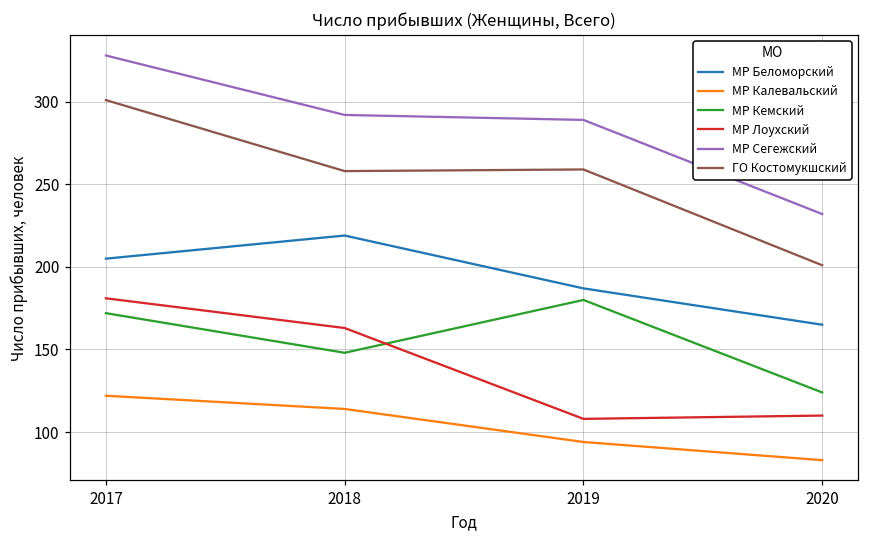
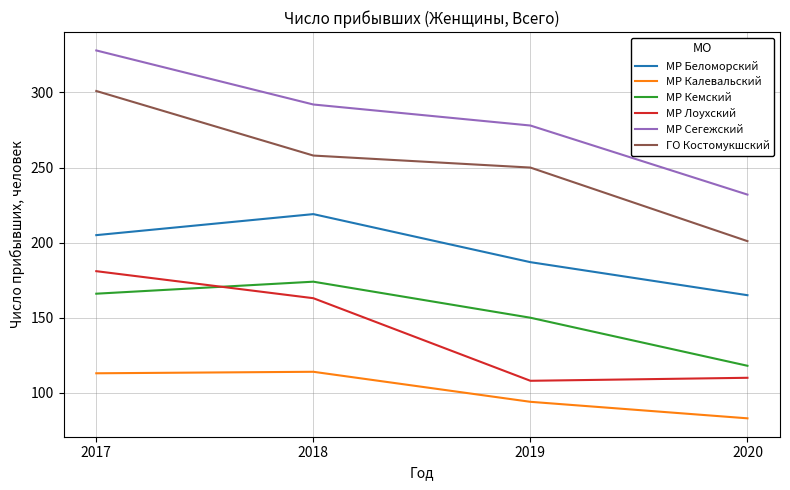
МР Калевальский, 2017: 122 -> 113
МР Кемский, 2017: 172 -> 166
МР Кемский, 2018: 148 -> 174
МР Кемский, 2019: 180 -> 150
МР Сегежский, 2019: 289 -> 278
ГО Костомукшский, 2019: 259 -> 250
МР Кемский, 2020: 124 -> 118
